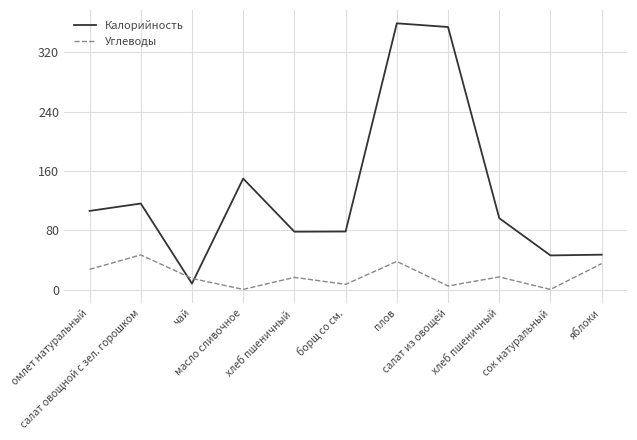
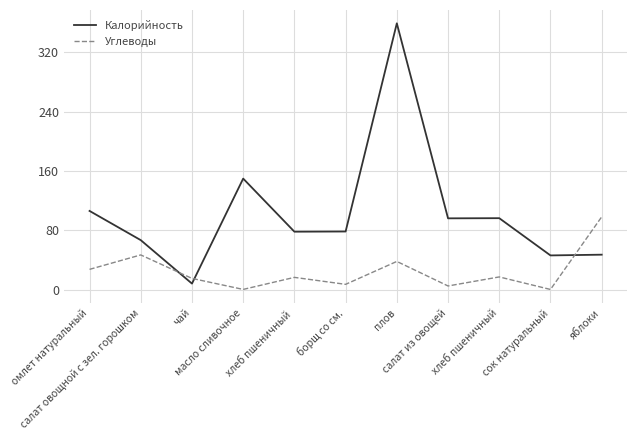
Калорийность, салат овощной с зел. горошком: 120 -> 70
Калорийность, салат из овощей: 350 -> 100
Углеводы, яблоки: 40 -> 100
